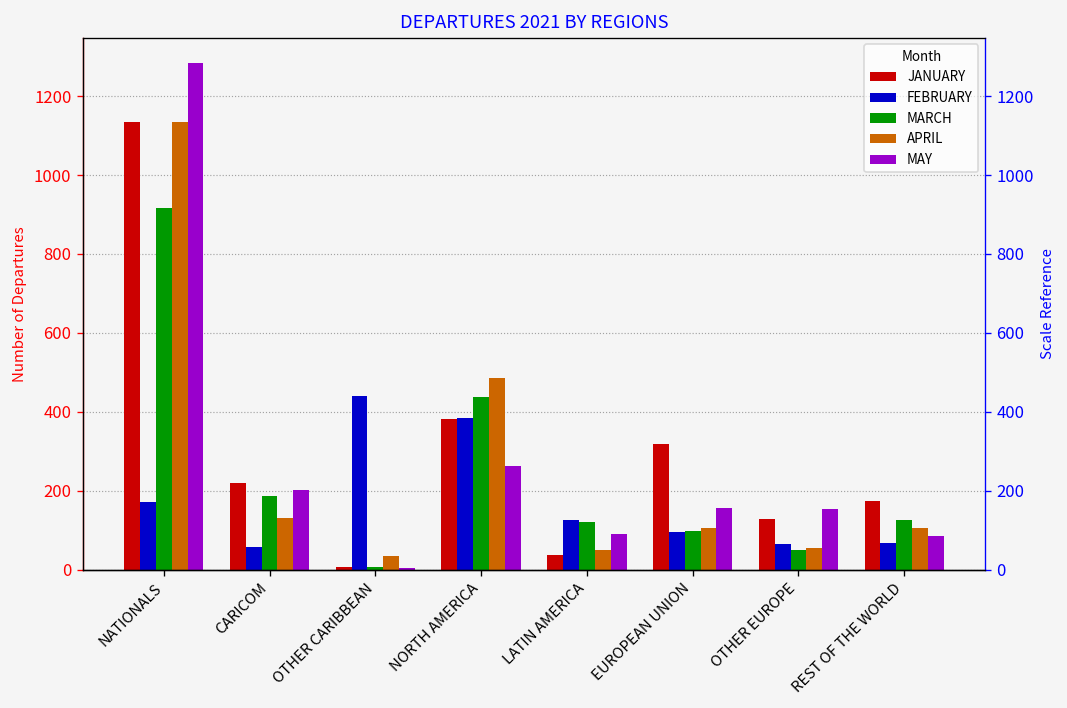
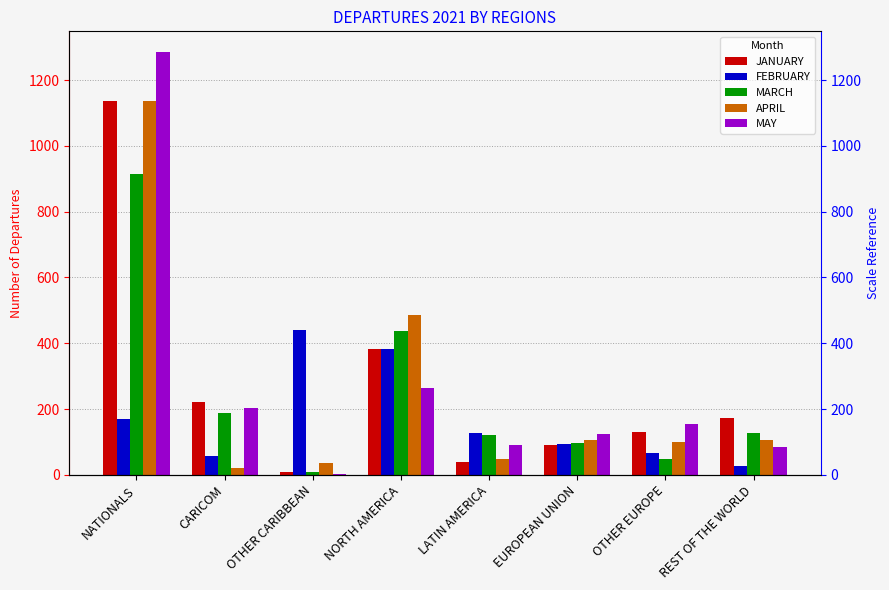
APRIL, CARICOM: 130 -> 20
JANUARY, EUROPEAN UNION: 320 -> 90
MAY, EUROPEAN UNION: 160 -> 130
APRIL, OTHER EUROPE: 60 -> 100
FEBRUARY, REST OF THE WORLD: 70 -> 30
